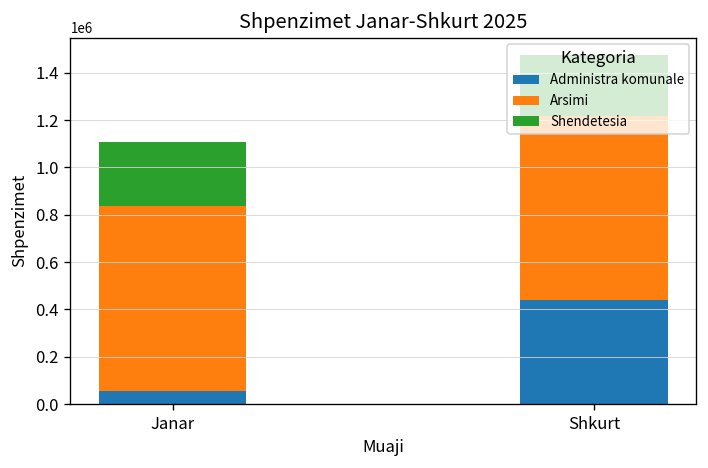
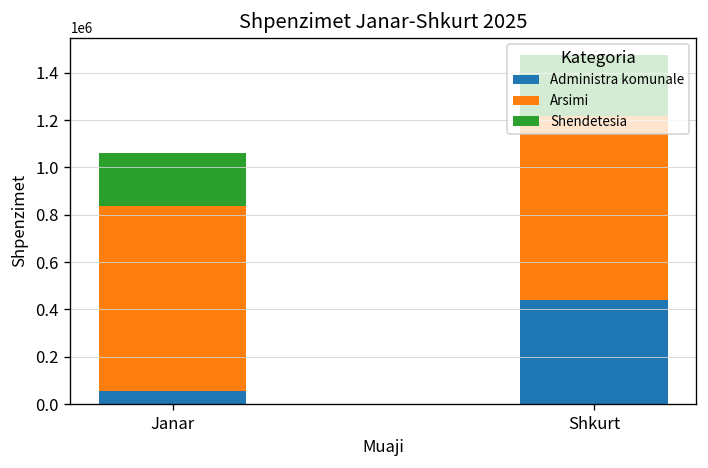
Shendetesia, Janar: 270000 -> 230000
